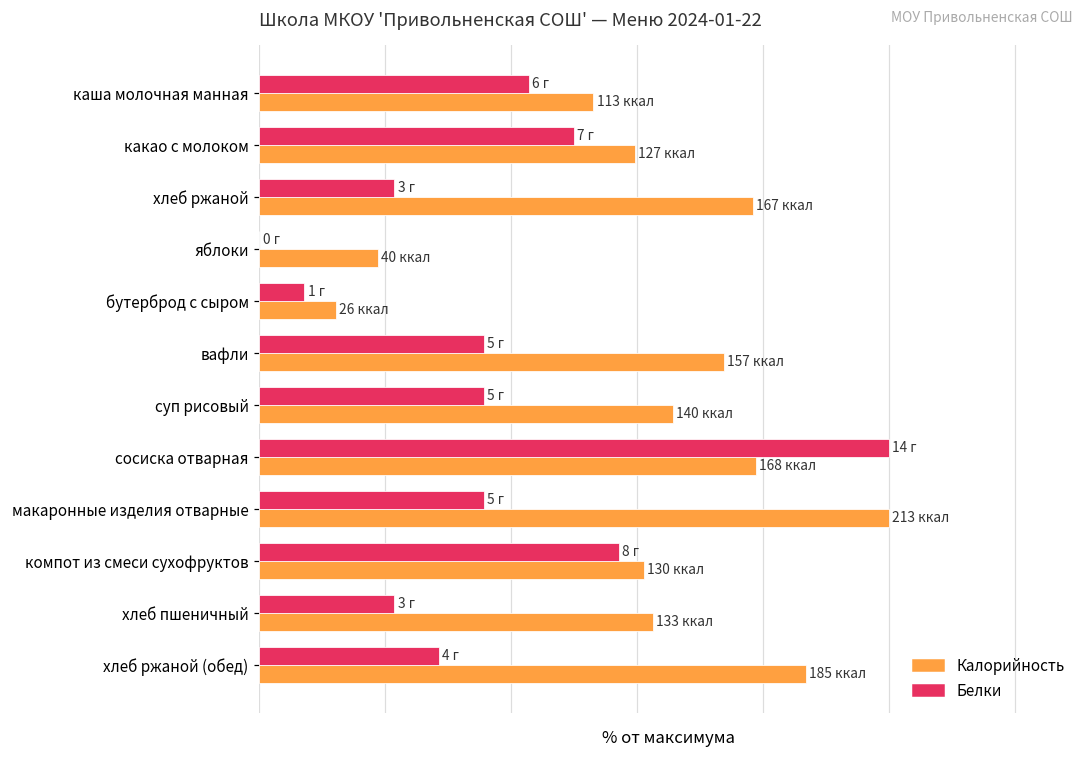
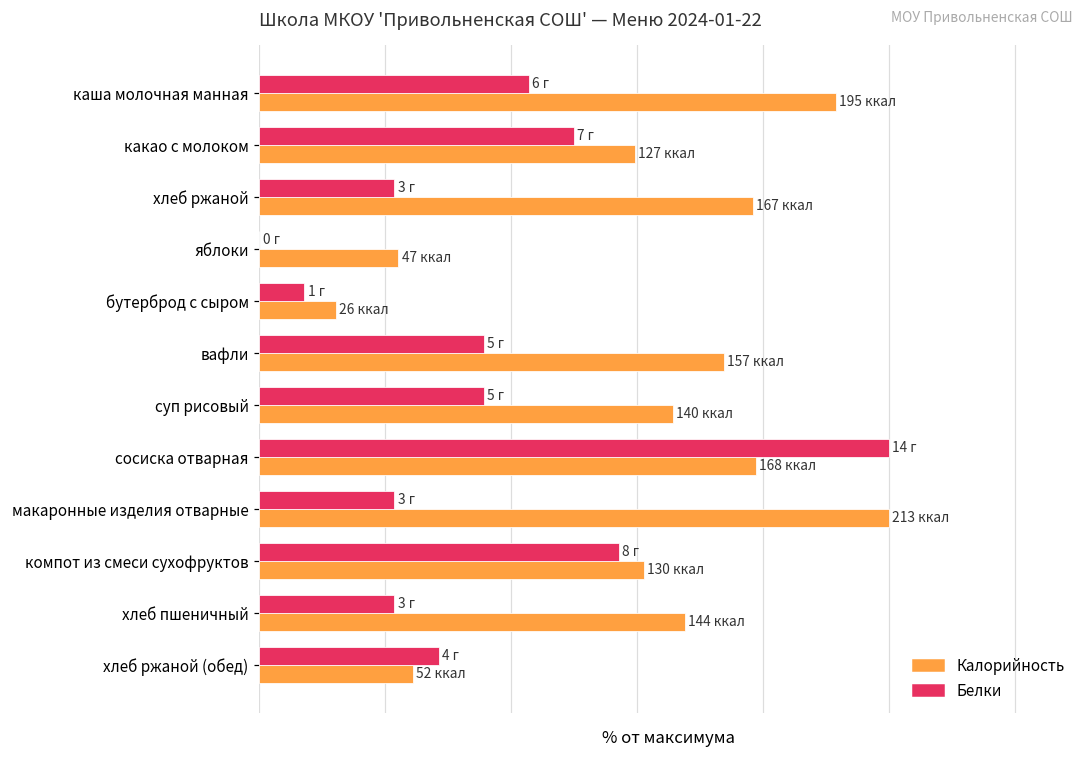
Калорийность, каша молочная манная: 113 -> 195
Калорийность, яблоки: 40 -> 47
Белки, макаронные изделия отварные: 5 -> 3
Калорийность, хлеб пшеничный: 133 -> 144
Калорийность, хлеб ржаной (обед): 185 -> 52
